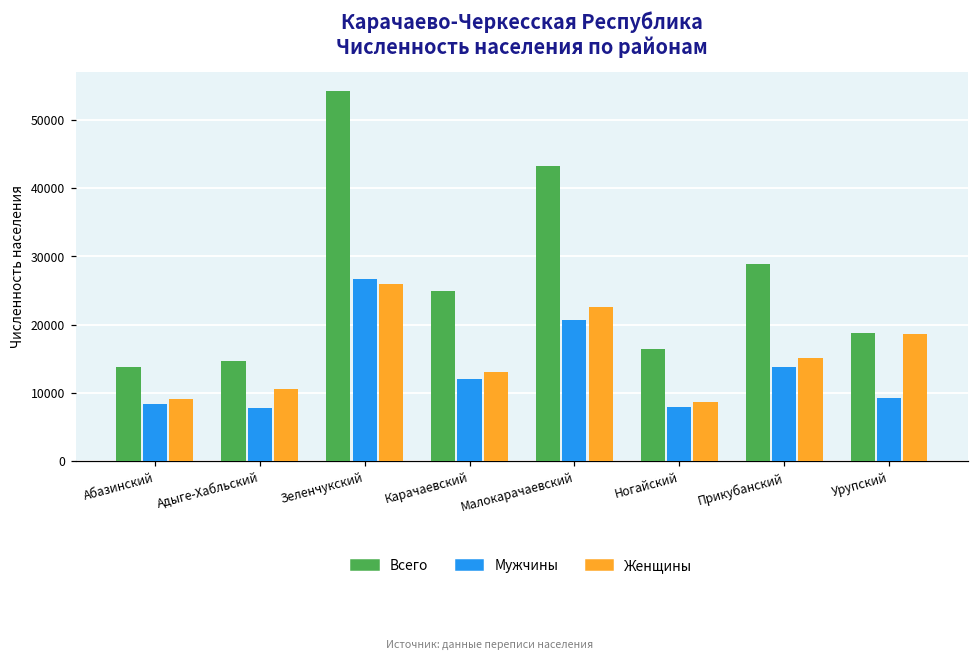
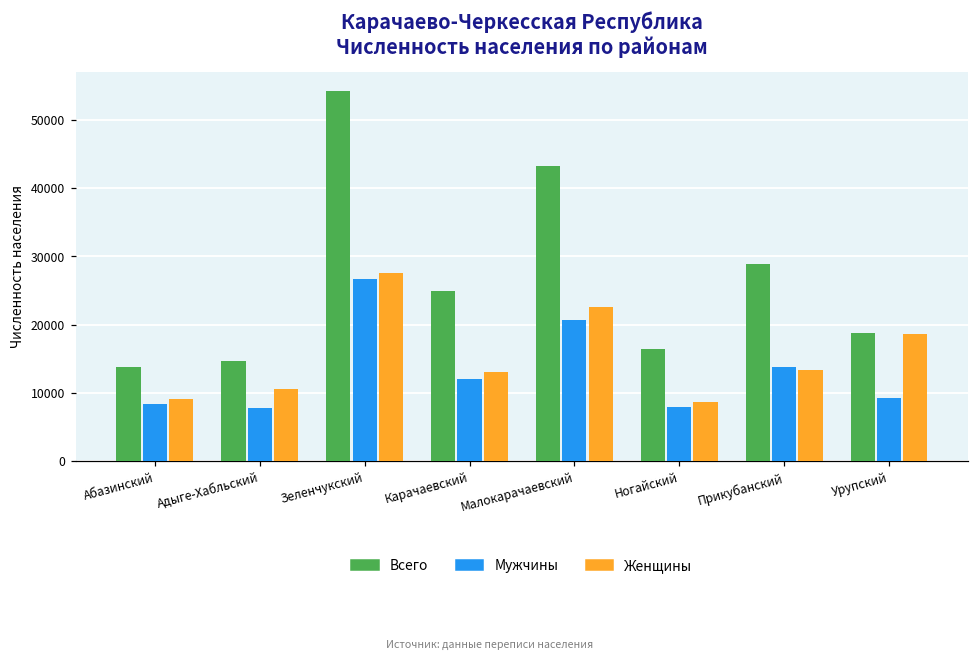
Женщины, Зеленчукский: 26000 -> 28000
Женщины, Прикубанский: 15000 -> 13000
